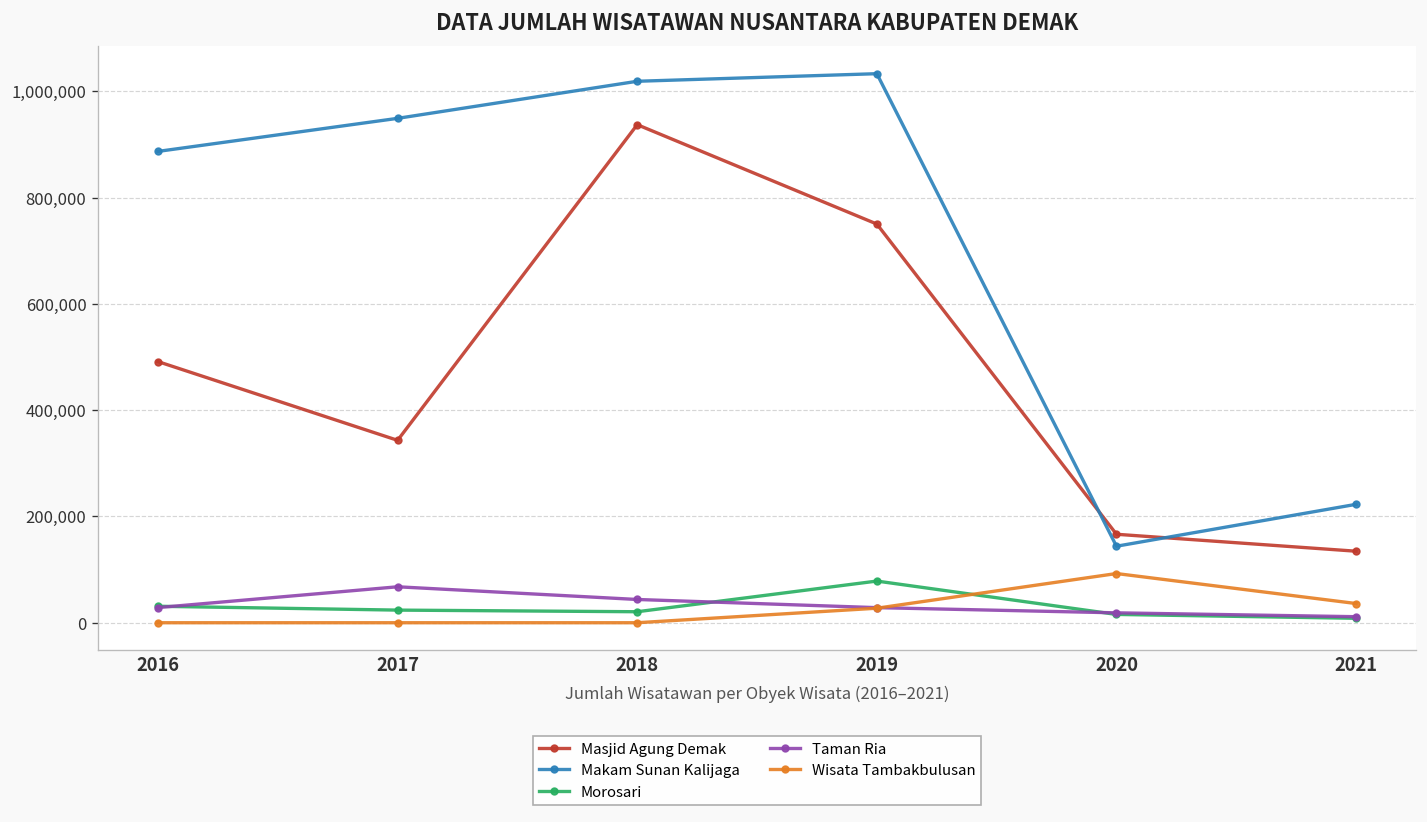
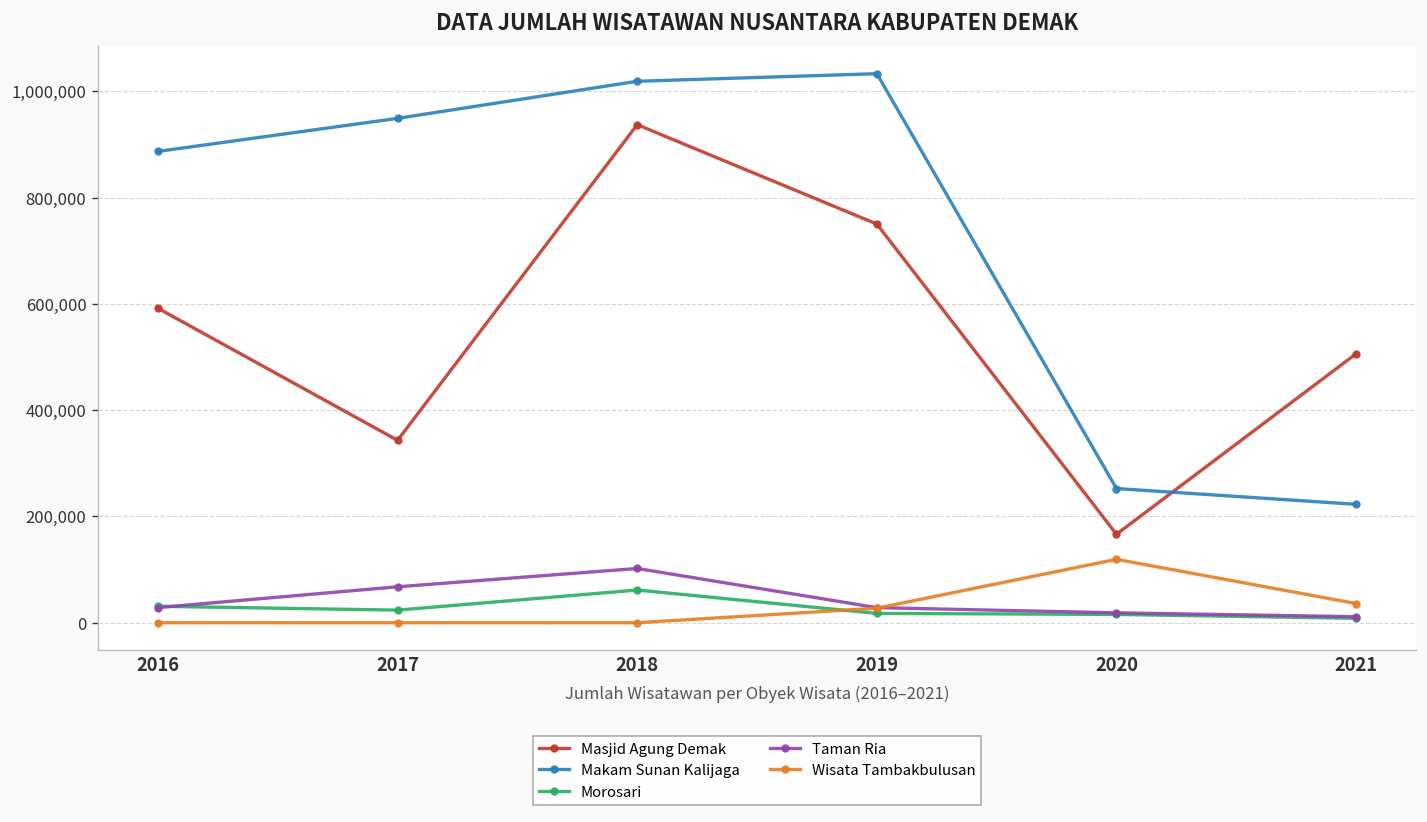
Masjid Agung Demak, 2016: 490,000 -> 590,000
Morosari, 2018: 20,000 -> 60,000
Taman Ria, 2018: 40,000 -> 100,000
Morosari, 2019: 80,000 -> 20,000
Makam Sunan Kalijaga, 2020: 140,000 -> 250,000
Wisata Tambakbulusan, 2020: 90,000 -> 120,000
Masjid Agung Demak, 2021: 130,000 -> 510,000
